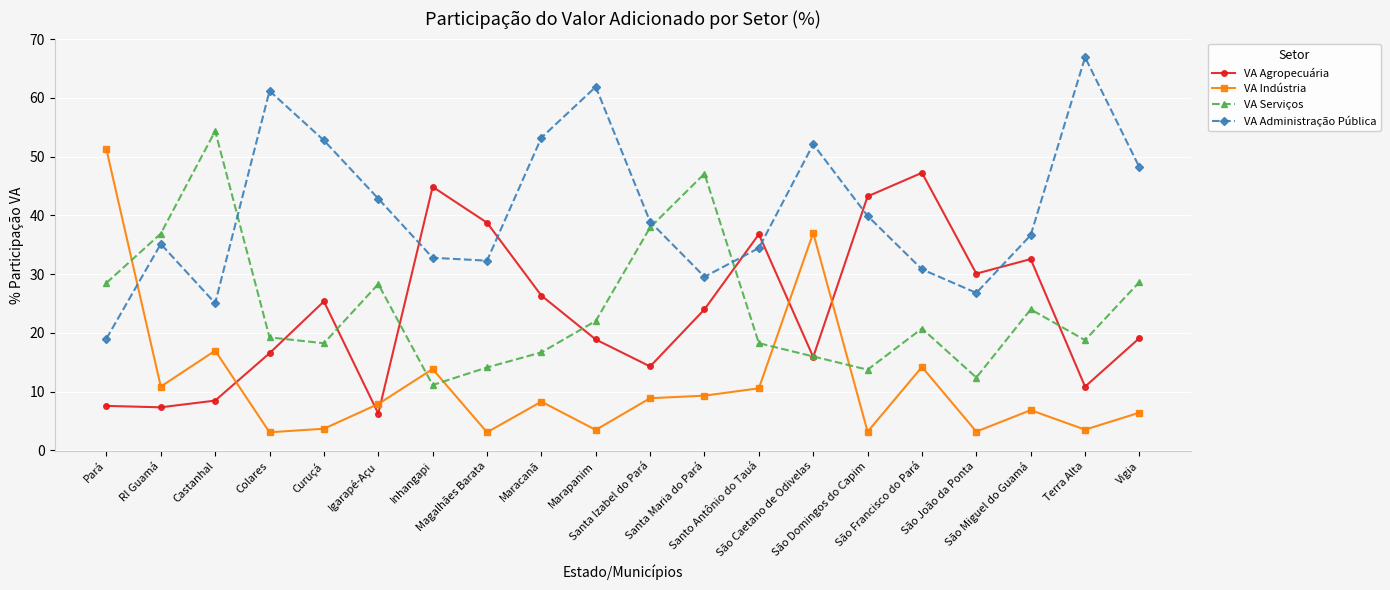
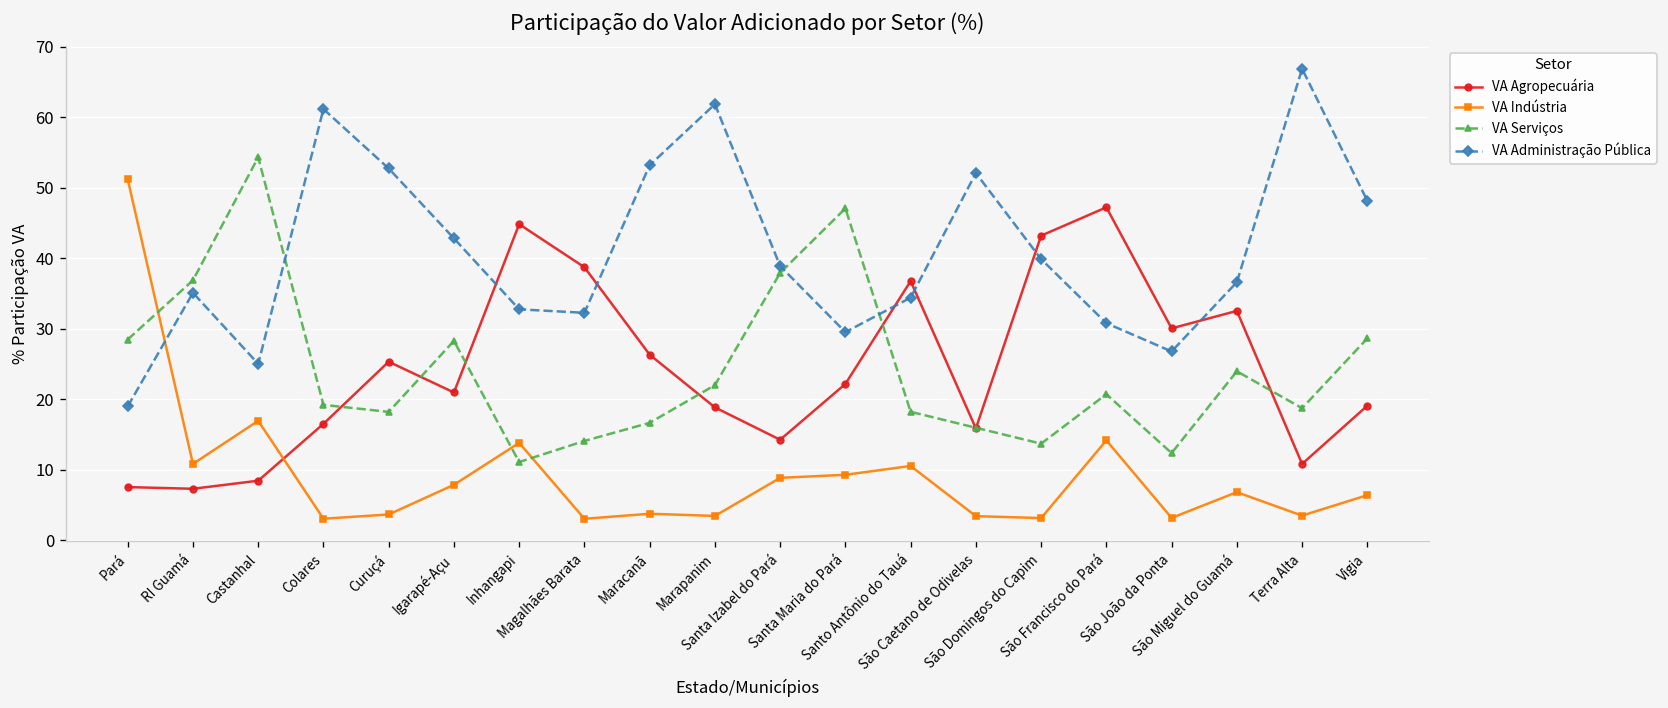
VA Agropecuária, Igarapé-Açu: 6 -> 21
VA Indústria, Maracanã: 8 -> 4
VA Agropecuária, Santa Maria do Pará: 24 -> 22
VA Indústria, São Caetano de Odivelas: 37 -> 3
